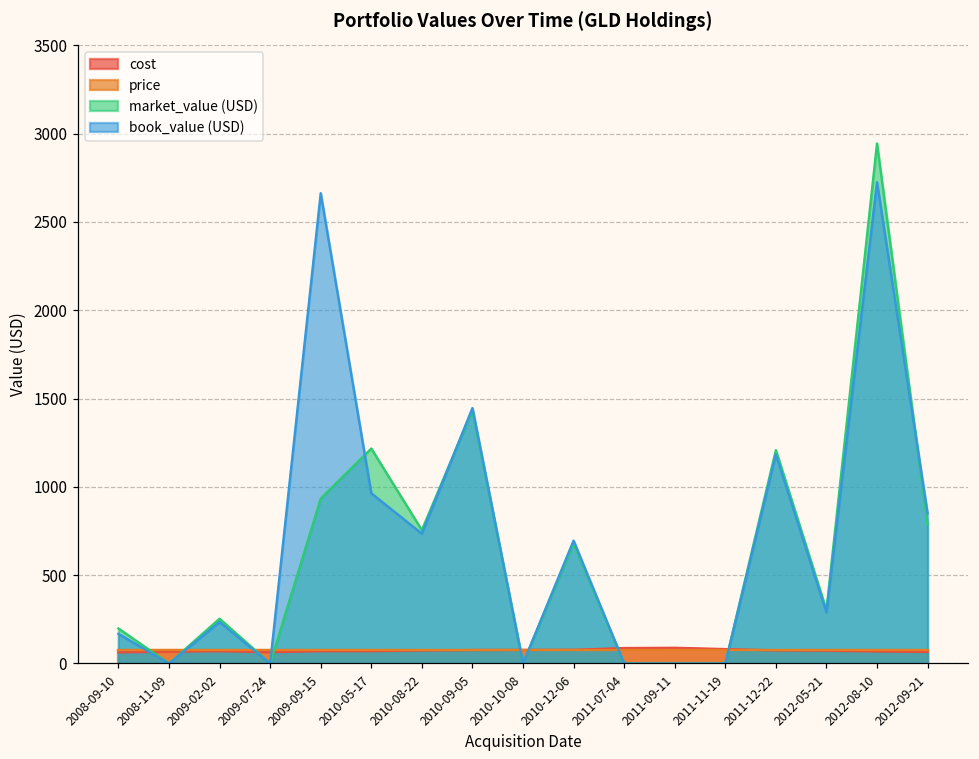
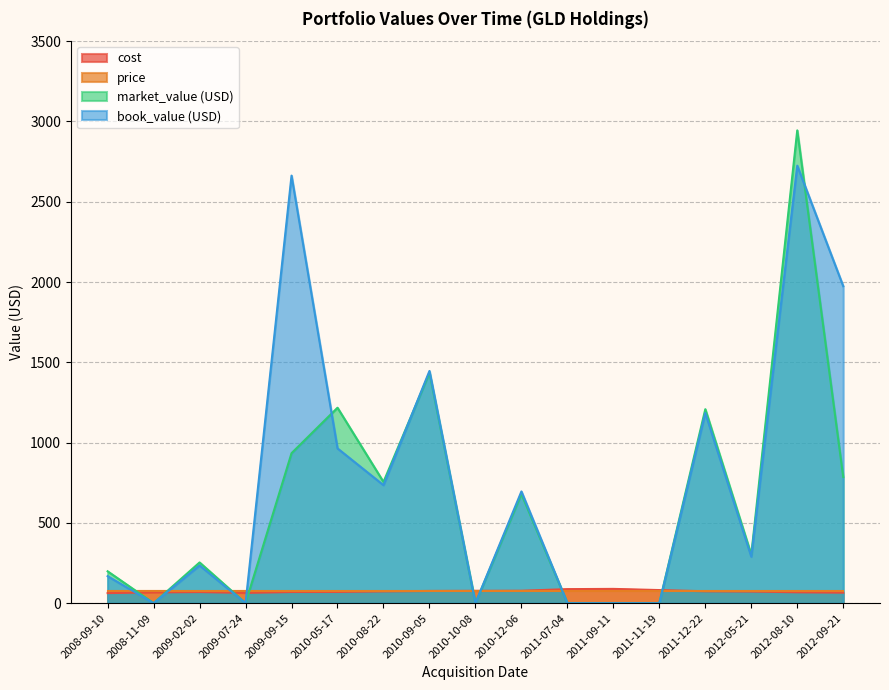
book_value (USD), 2012-09-21: 850 -> 1970
